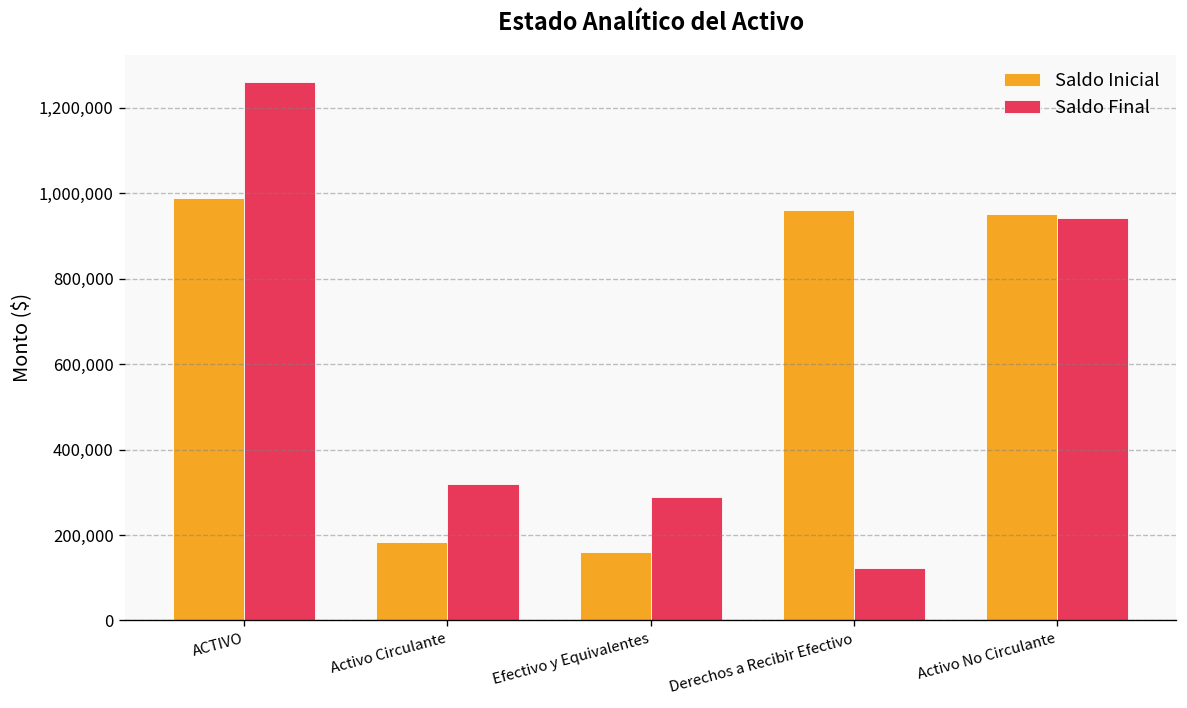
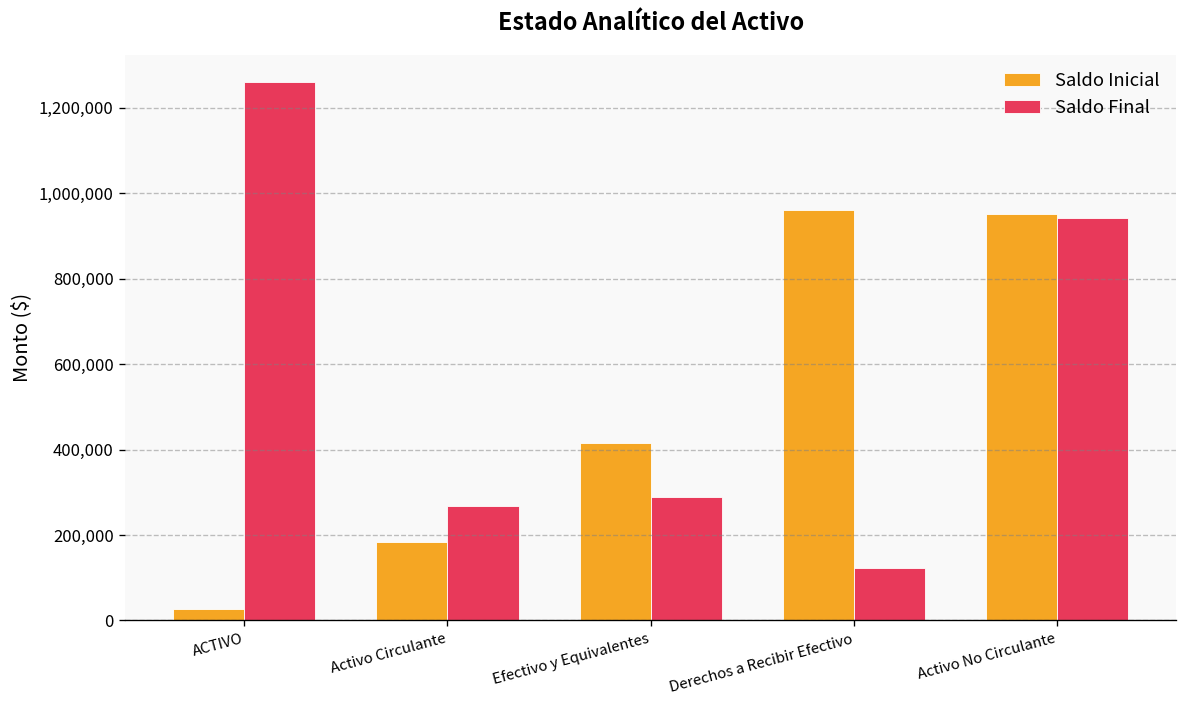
Saldo Inicial, ACTIVO: 990,000 -> 30,000
Saldo Final, Activo Circulante: 320,000 -> 270,000
Saldo Inicial, Efectivo y Equivalentes: 160,000 -> 410,000
